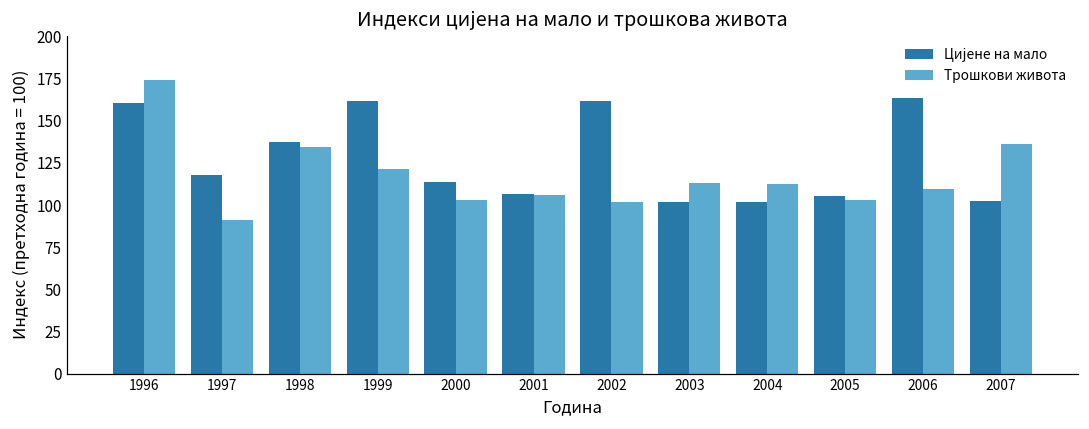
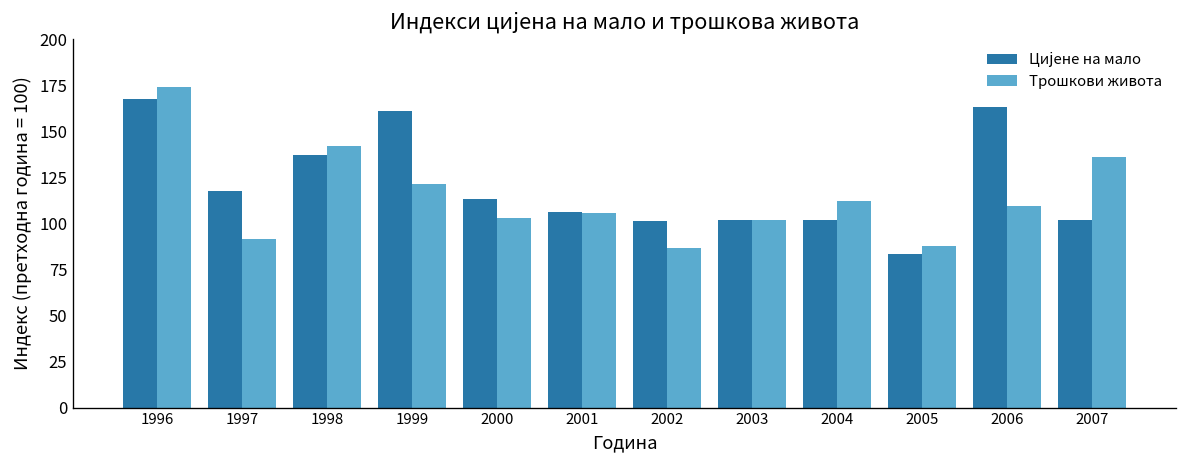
Цијене на мало, 1996: 160 -> 168
Трошкови живота, 1998: 134 -> 142
Цијене на мало, 2002: 162 -> 102
Трошкови живота, 2002: 102 -> 87
Трошкови живота, 2003: 113 -> 102
Цијене на мало, 2005: 105 -> 84
Трошкови живота, 2005: 103 -> 88
